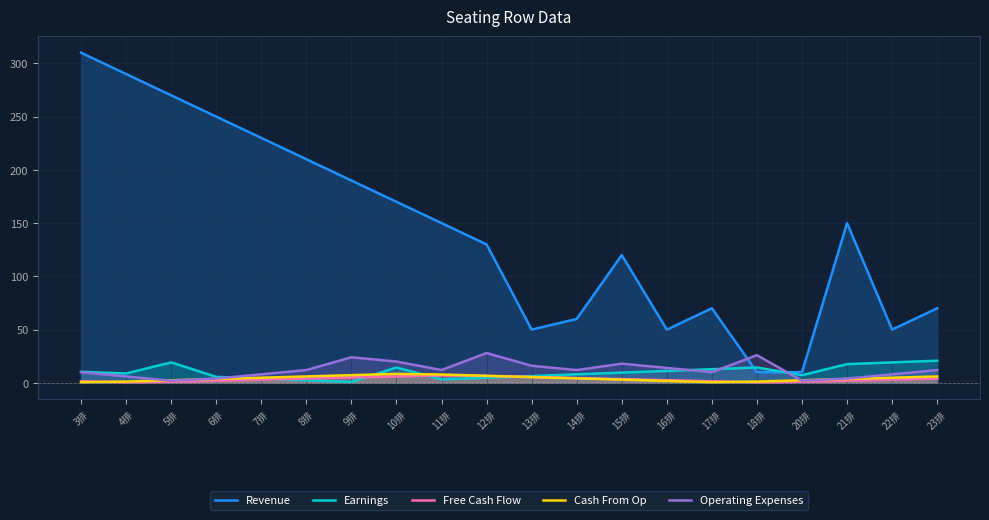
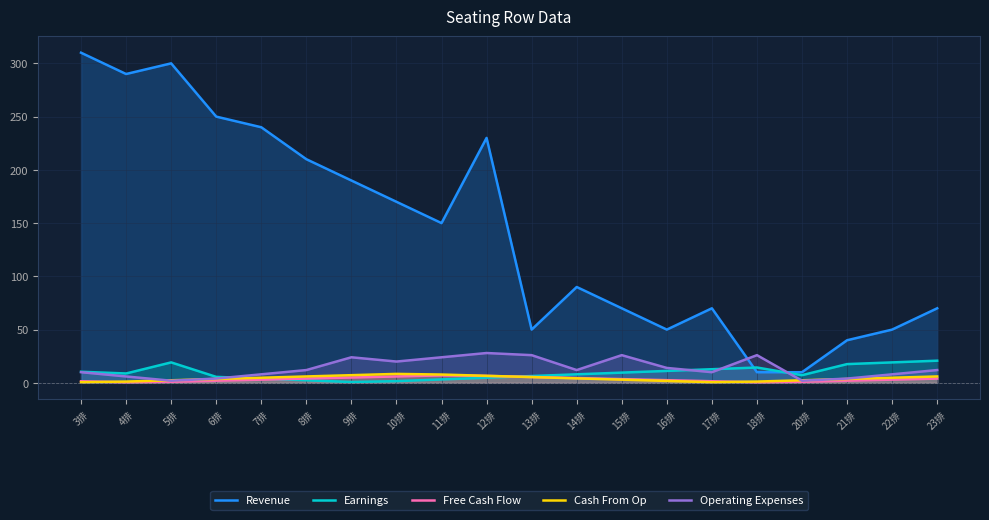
Revenue, 5排: 270 -> 300
Revenue, 7排: 230 -> 240
Earnings, 10排: 14 -> 2
Operating Expenses, 11排: 12 -> 24
Revenue, 12排: 130 -> 230
Operating Expenses, 13排: 16 -> 26
Revenue, 14排: 60 -> 90
Revenue, 15排: 120 -> 70
Operating Expenses, 15排: 18 -> 26
Revenue, 21排: 150 -> 40
